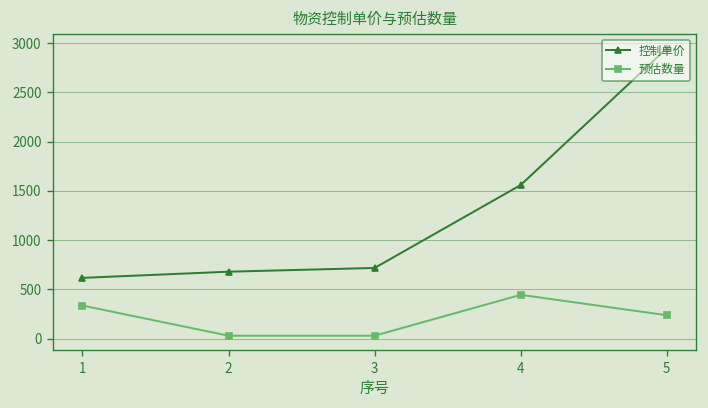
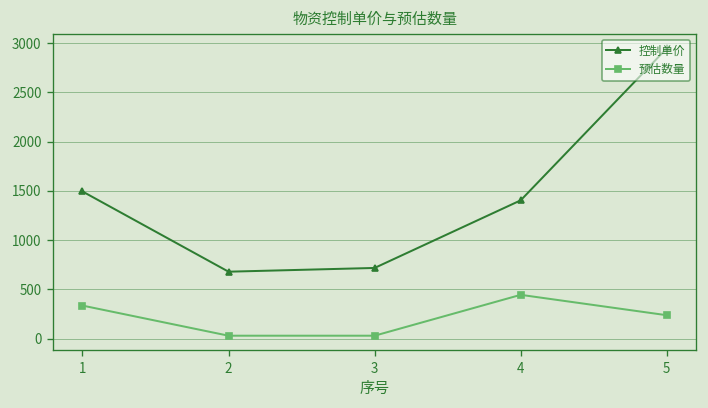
控制单价, 1: 600 -> 1500
控制单价, 4: 1600 -> 1400
